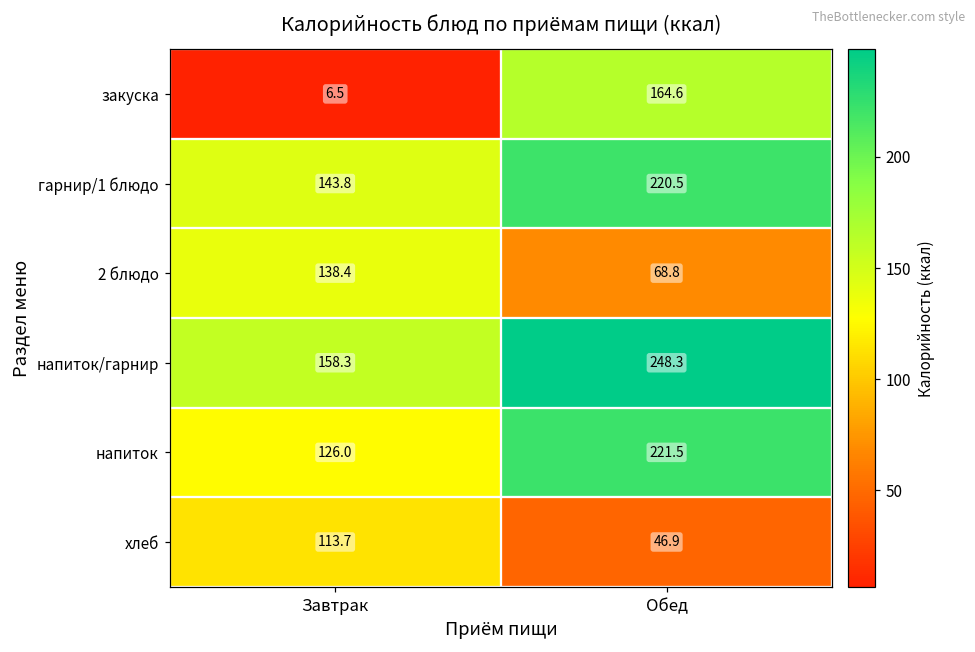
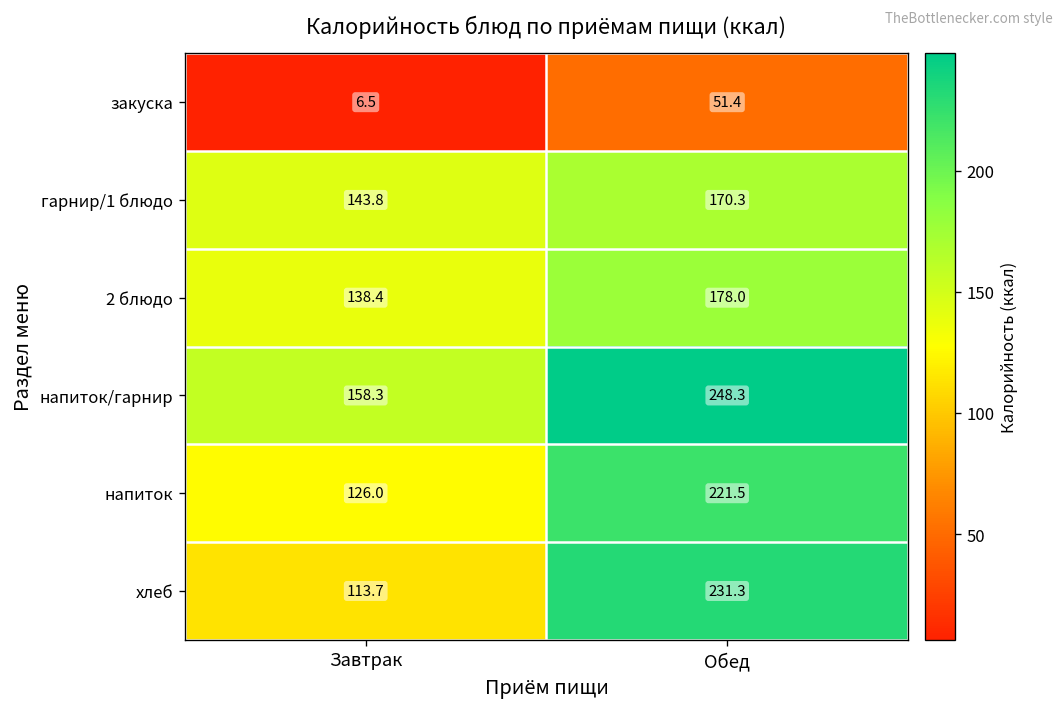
закуска, Обед: 164.6 -> 51.4
гарнир/1 блюдо, Обед: 220.5 -> 170.3
2 блюдо, Обед: 68.8 -> 178.0
хлеб, Обед: 46.9 -> 231.3
